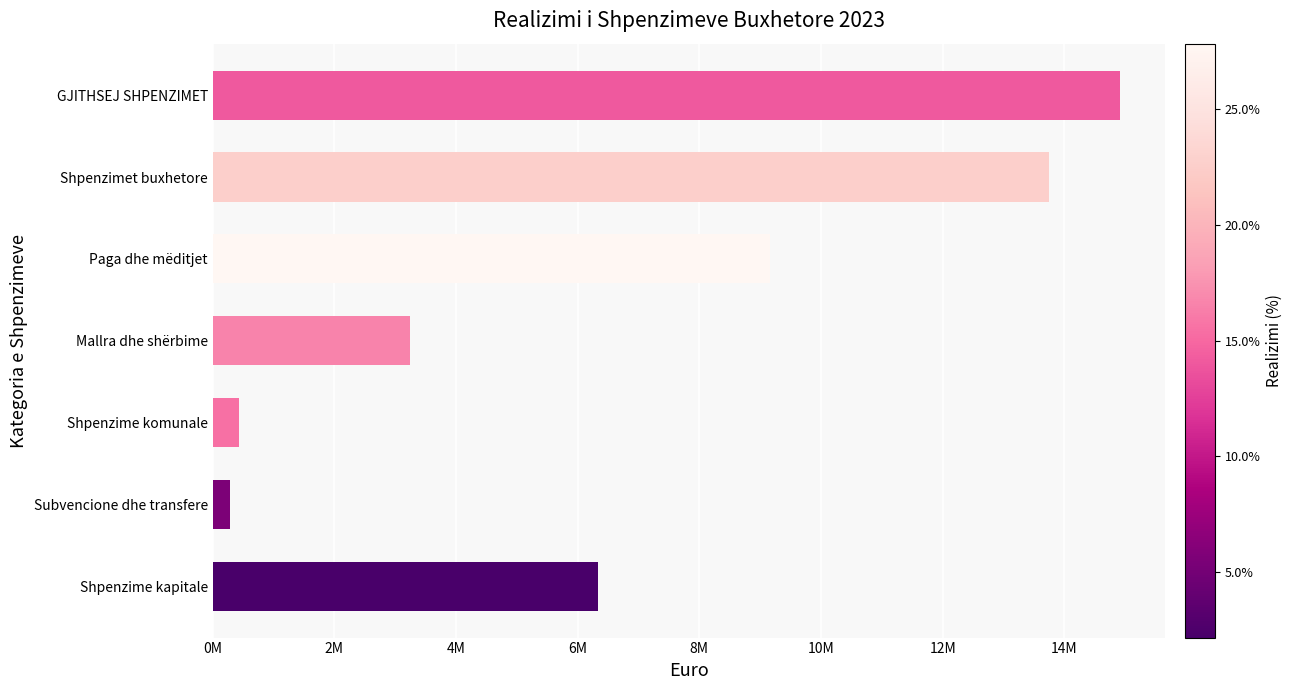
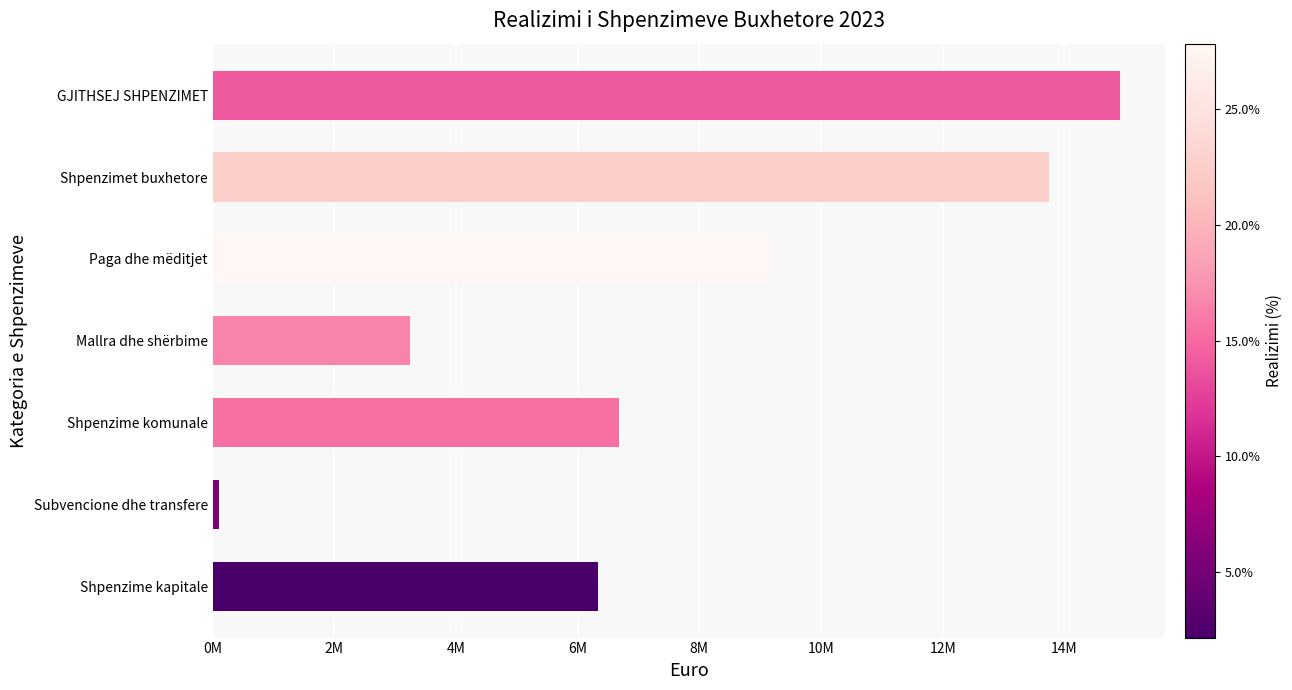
Shpenzime komunale: 400000 -> 6700000
Subvencione dhe transfere: 300000 -> 100000
